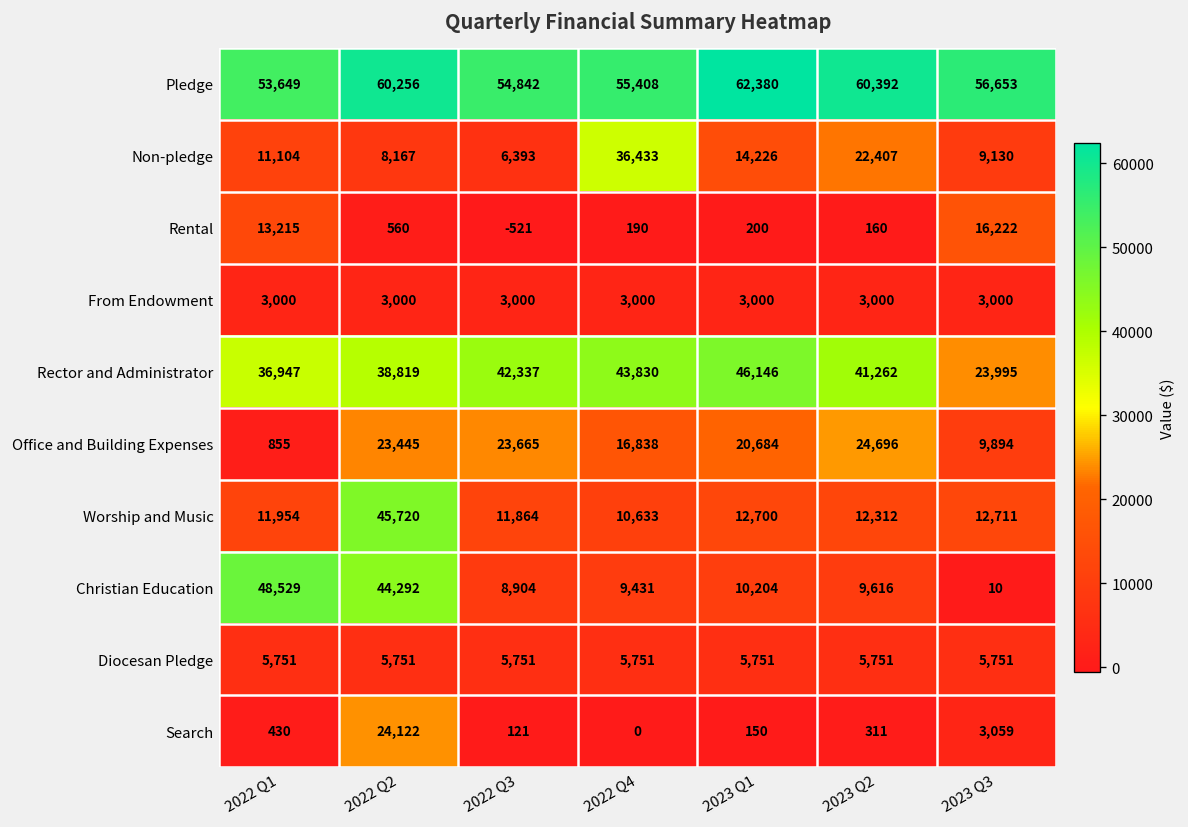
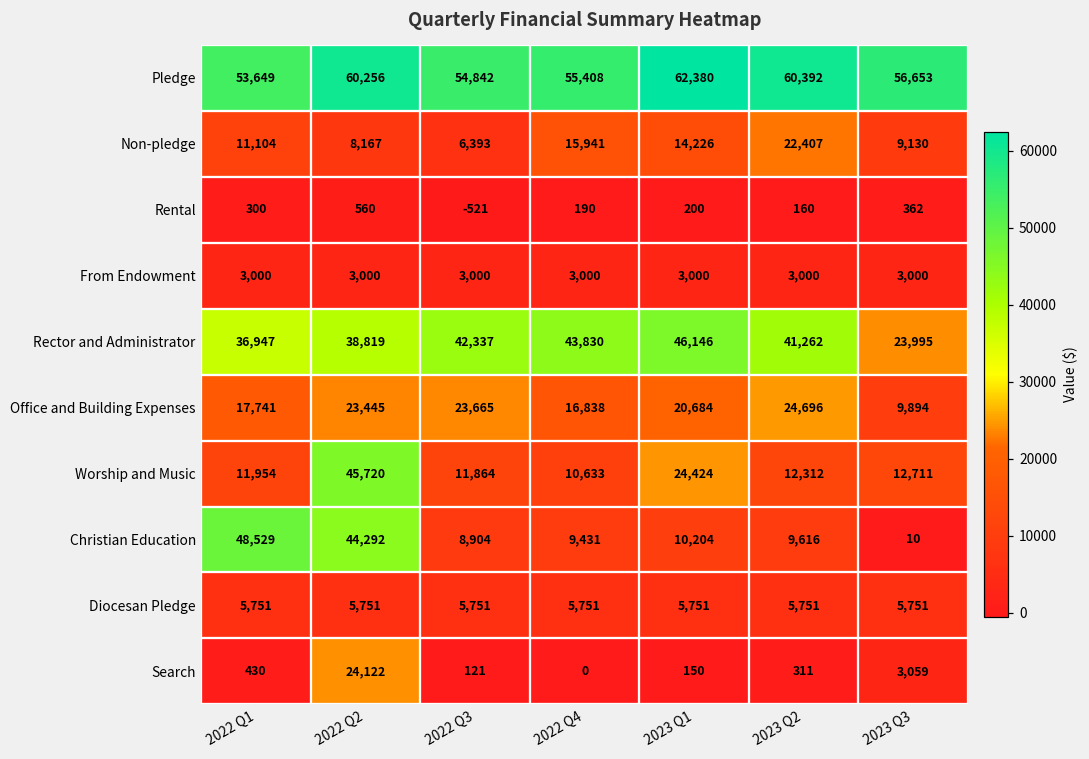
Non-pledge, 2022 Q4: 36,433 -> 15,941
Rental, 2022 Q1: 13,215 -> 300
Rental, 2023 Q3: 16,222 -> 362
Office and Building Expenses, 2022 Q1: 855 -> 17,741
Worship and Music, 2023 Q1: 12,700 -> 24,424
